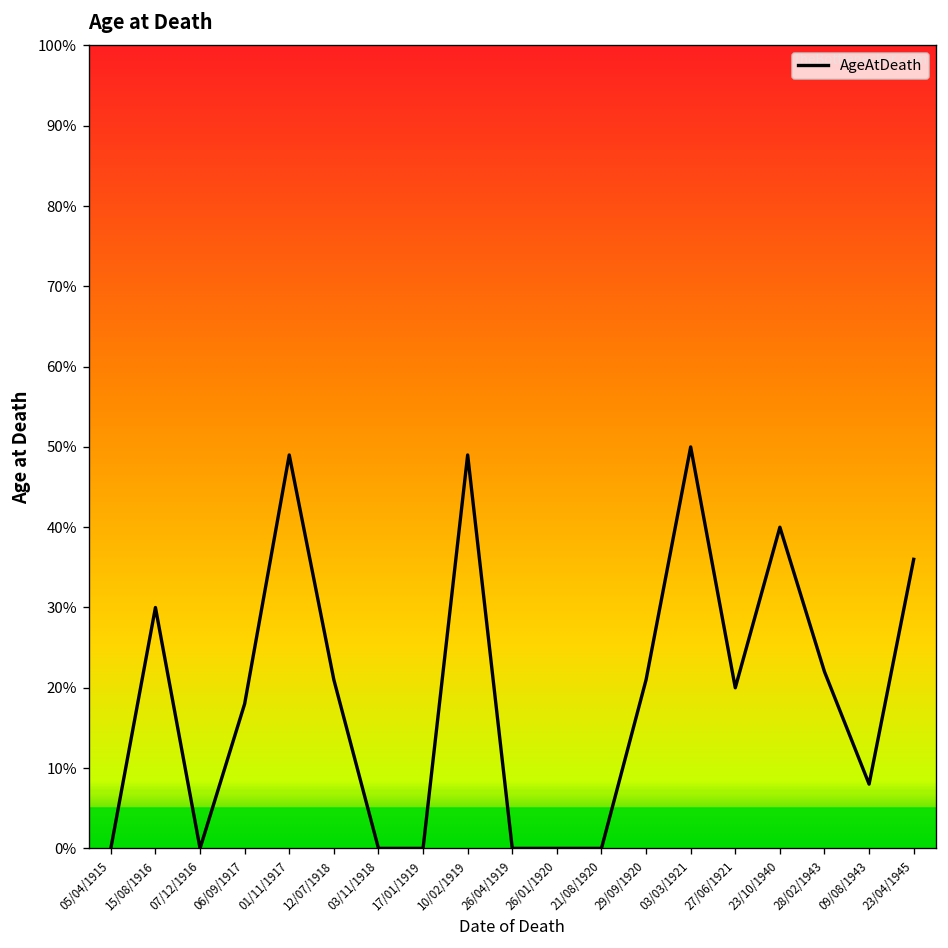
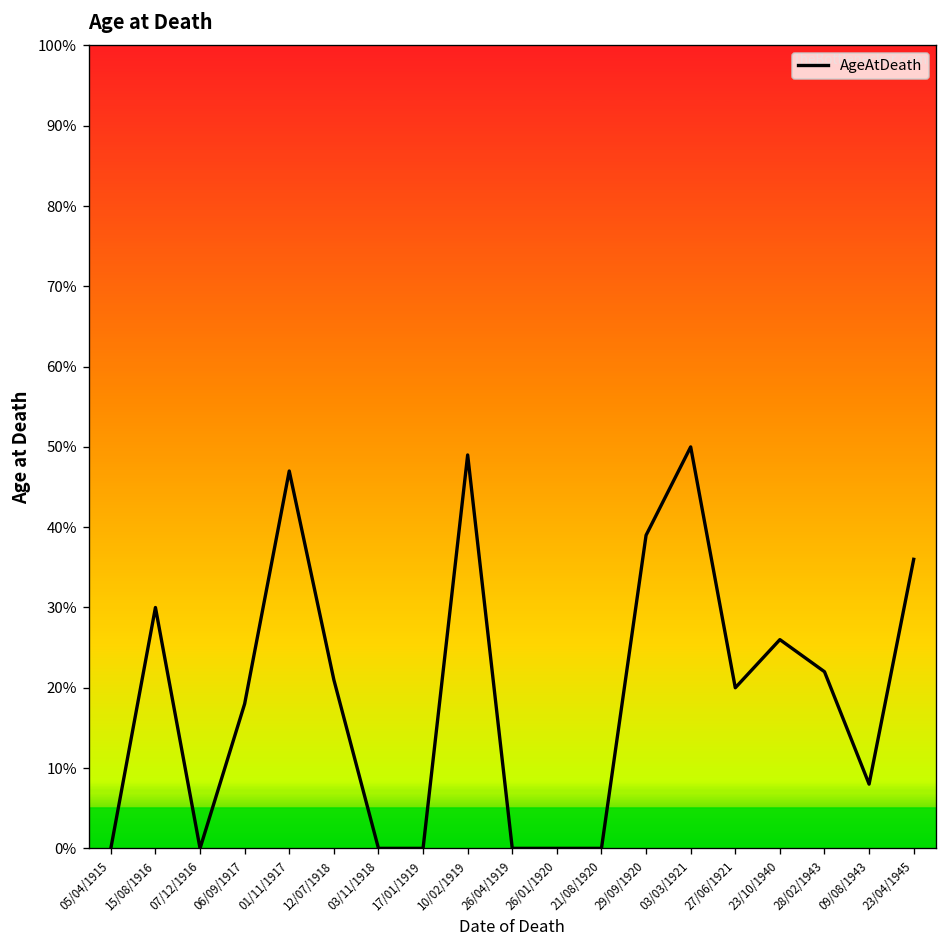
01/11/1917: 49% -> 47%
29/09/1920: 21% -> 39%
23/10/1940: 40% -> 26%
